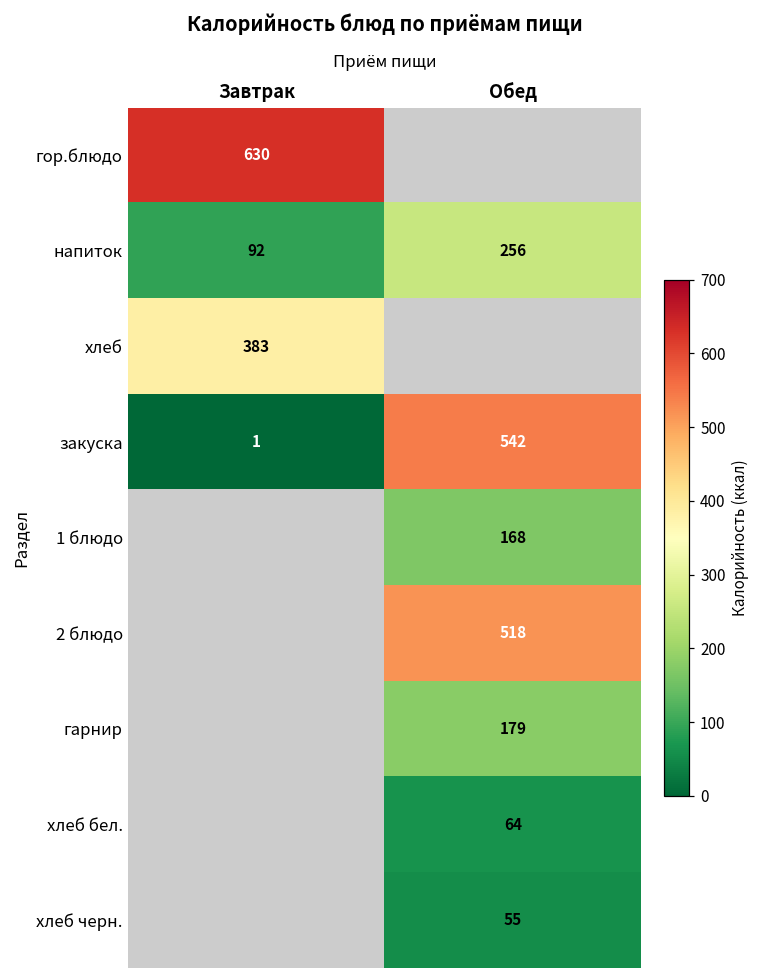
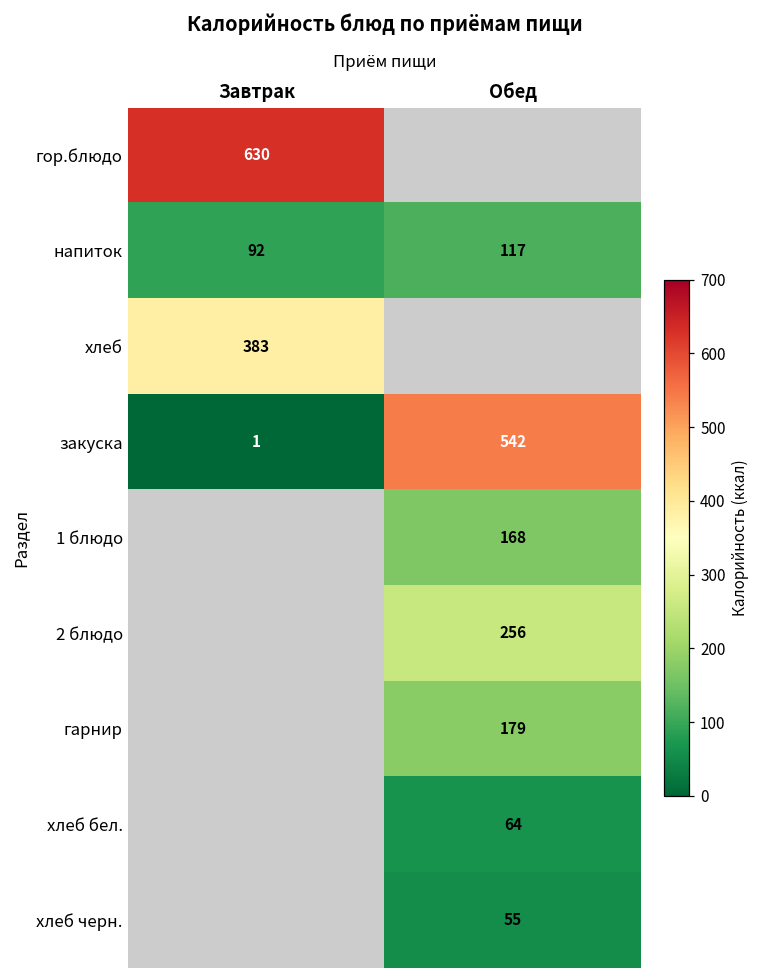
напиток, Обед: 256 -> 117
2 блюдо, Обед: 518 -> 256
